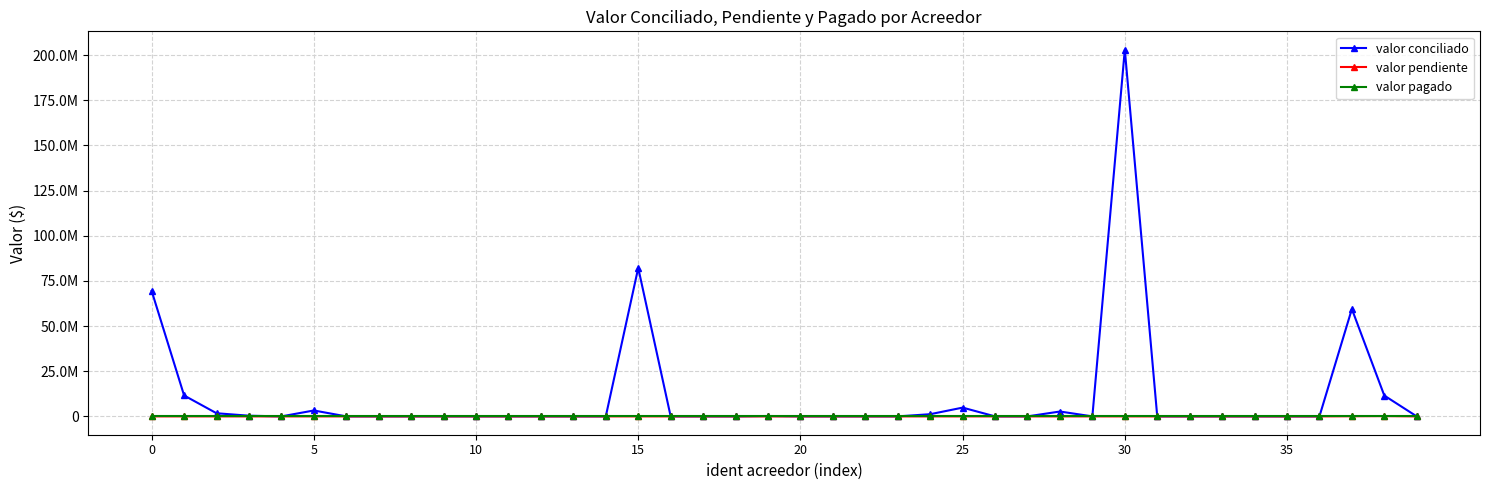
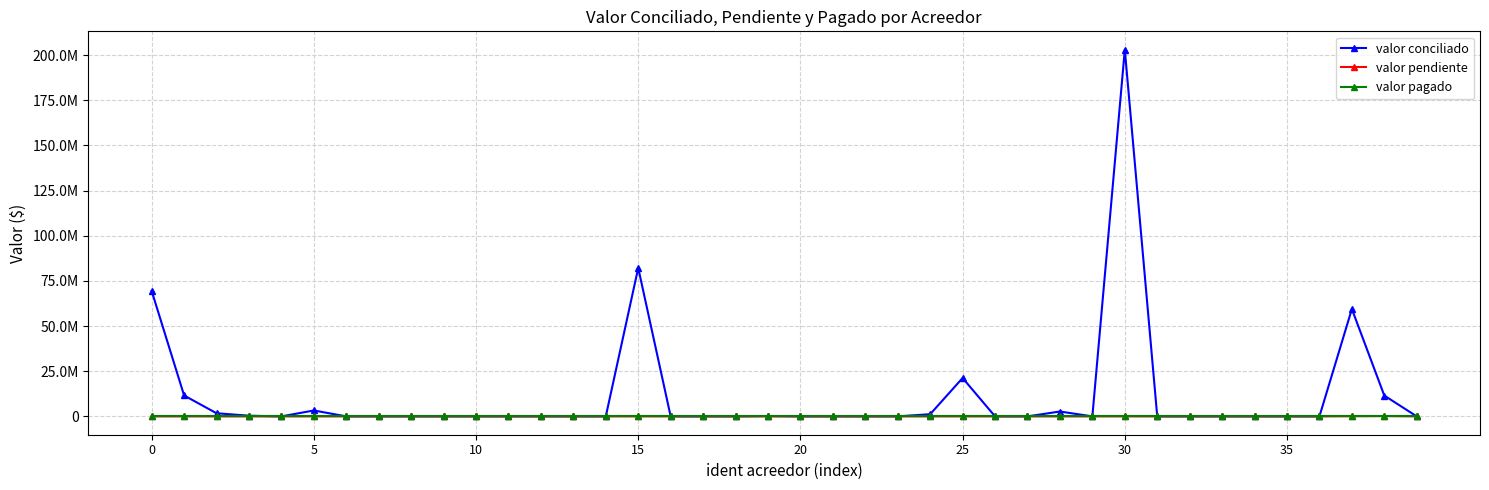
valor conciliado, 25: 5000000 -> 21000000
